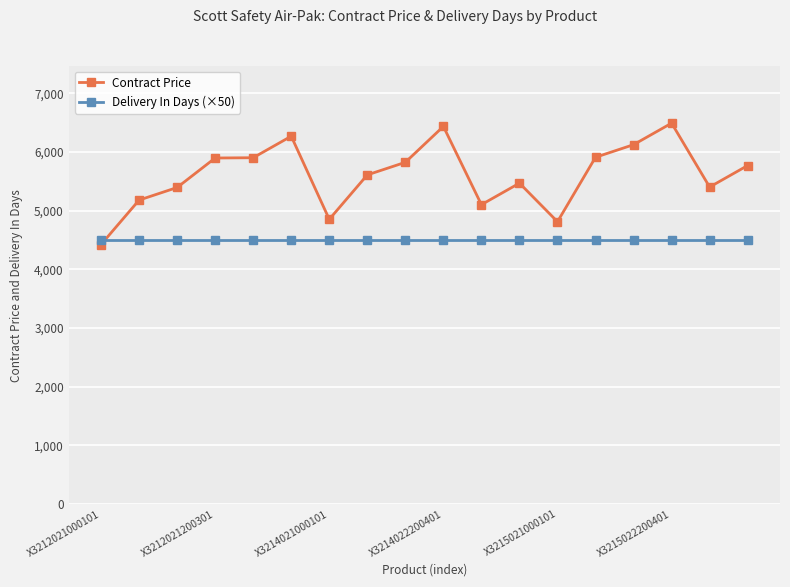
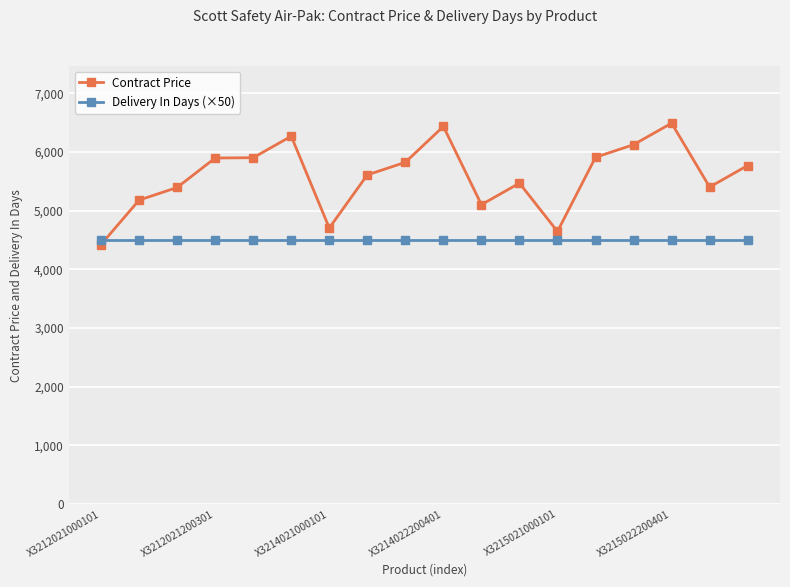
Contract Price, X3214021000101: 4,900 -> 4,700
Contract Price, X3215021000101: 4,800 -> 4,600
